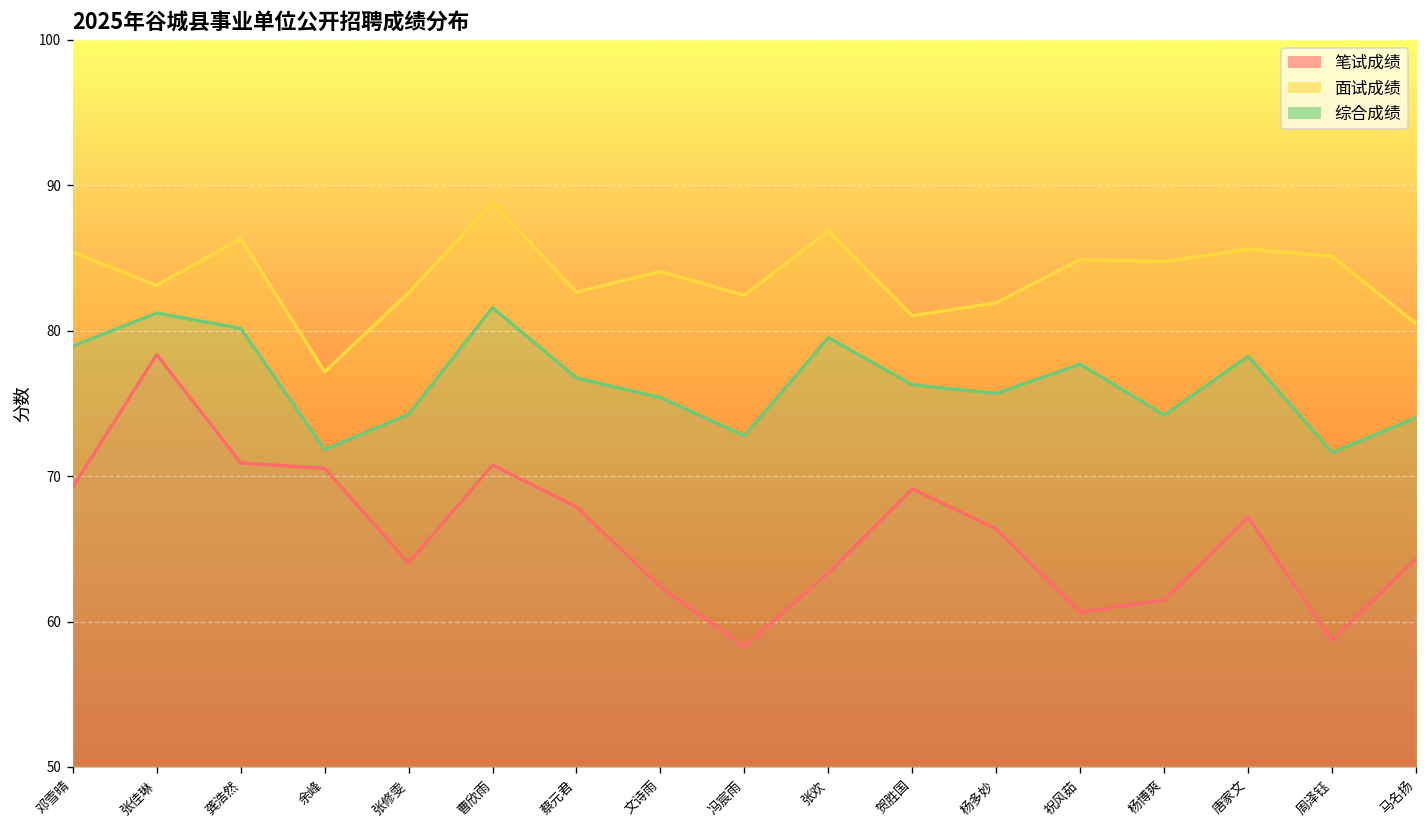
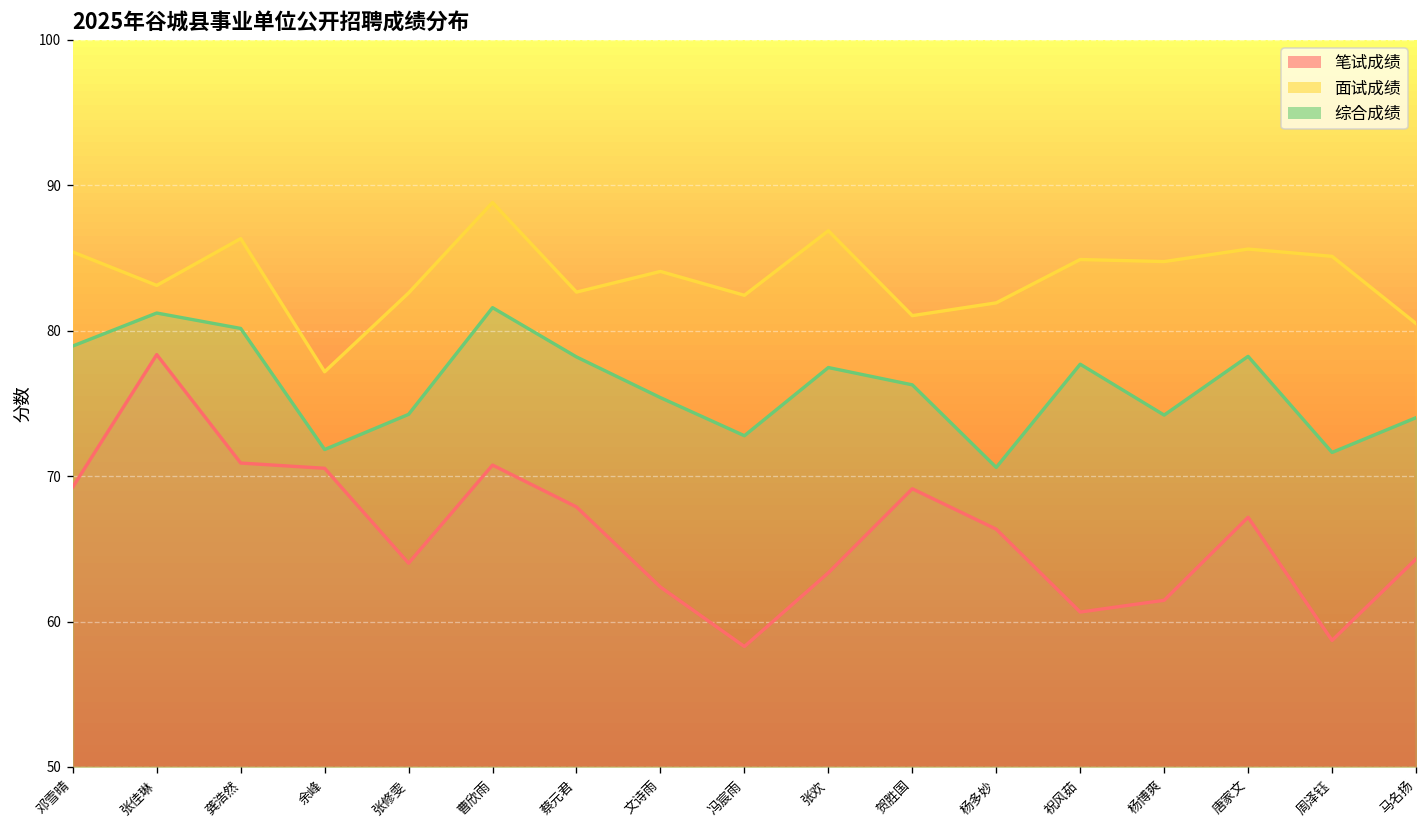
综合成绩, 蔡元君: 76.8 -> 78.2
综合成绩, 张欢: 79.5 -> 77.5
综合成绩, 杨多妙: 75.7 -> 70.6
